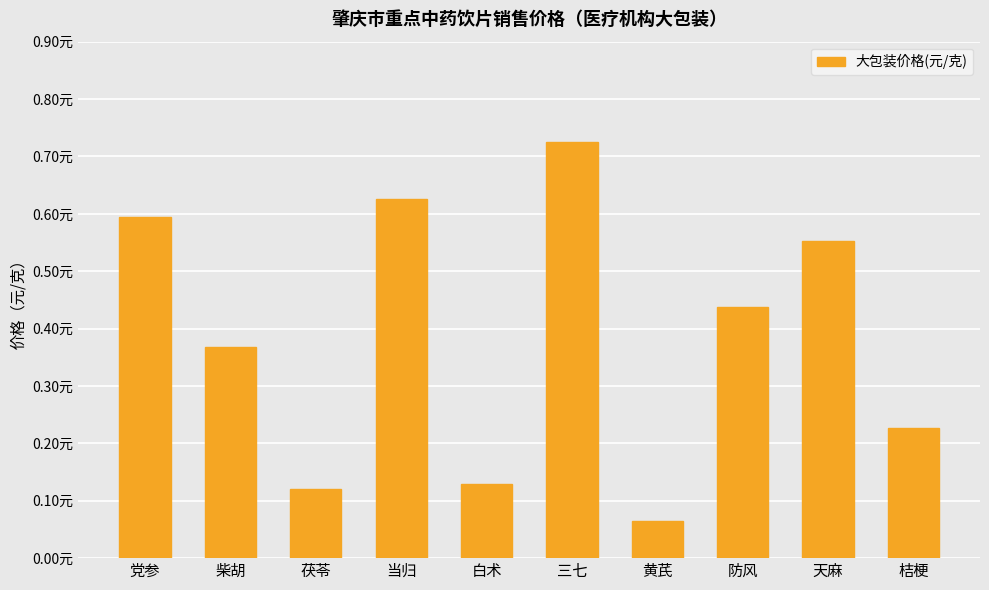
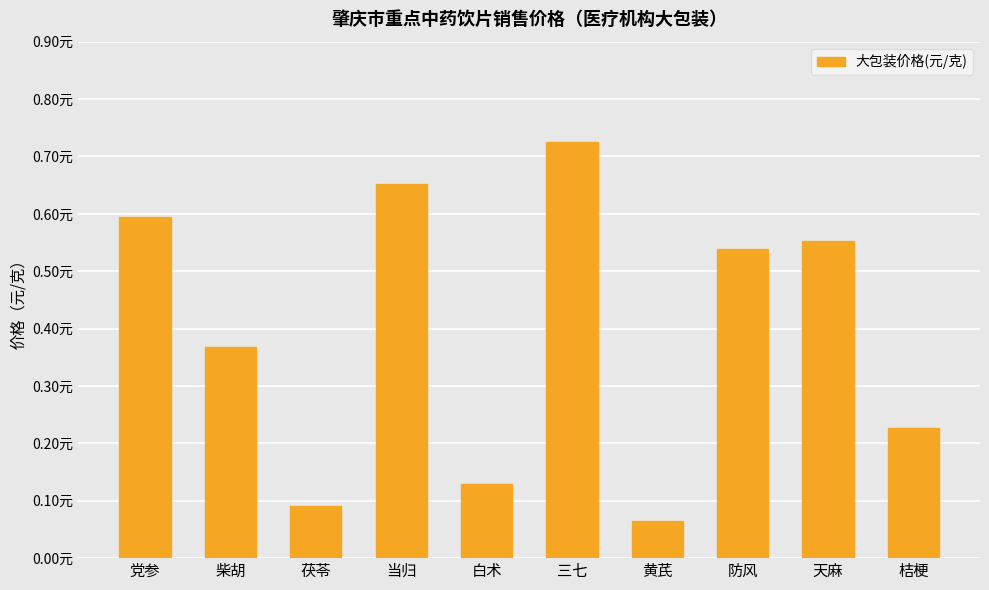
茯苓: 0.12元 -> 0.09元
当归: 0.63元 -> 0.65元
防风: 0.44元 -> 0.54元
